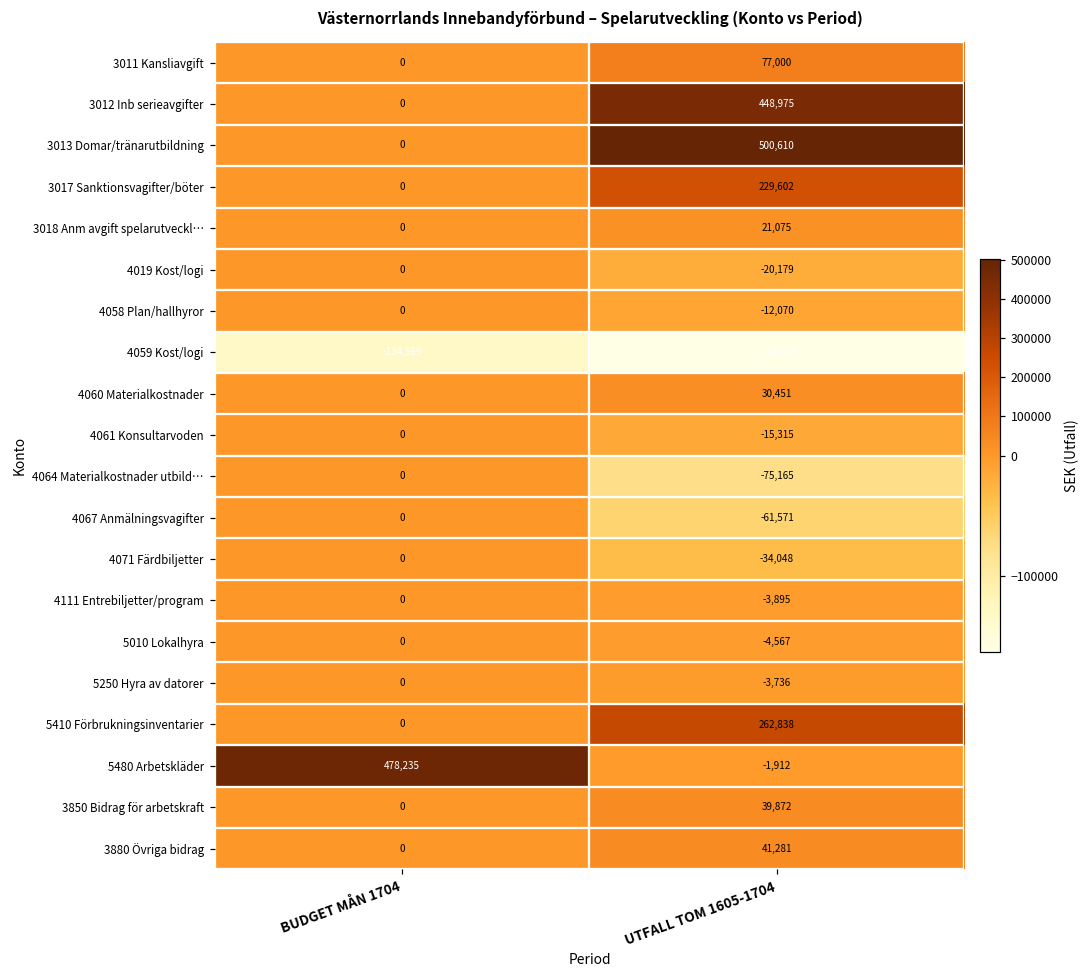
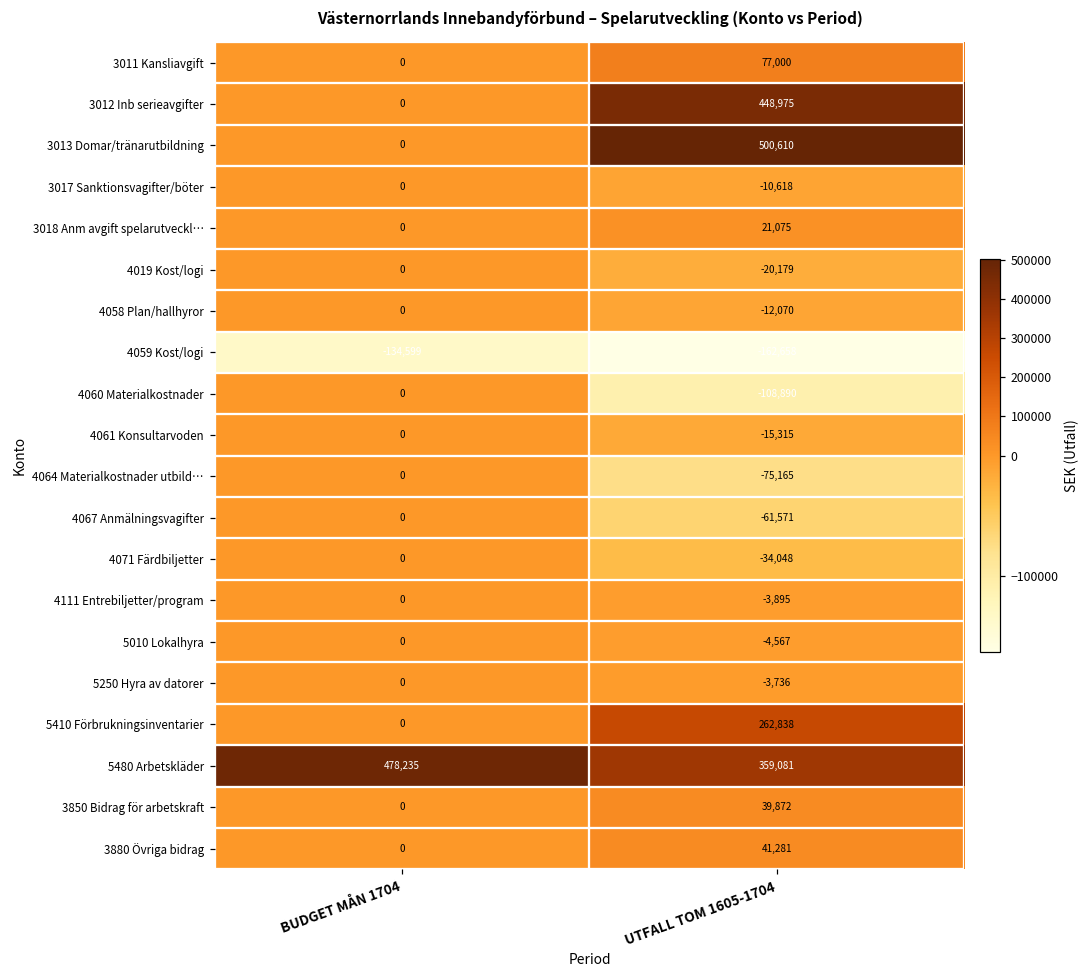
3017 Sanktionsvagifter/böter, UTFALL TOM 1605-1704: 229,602 -> -10,618
4060 Materialkostnader, UTFALL TOM 1605-1704: 30,451 -> -108,890
5480 Arbetskläder, UTFALL TOM 1605-1704: -1,912 -> 359,081
